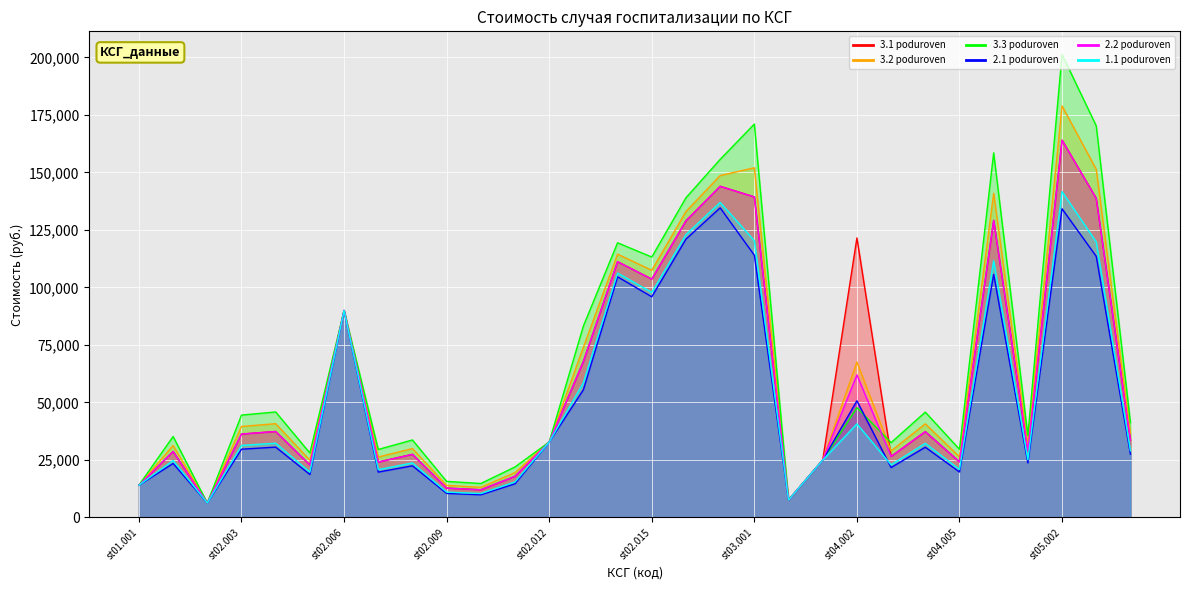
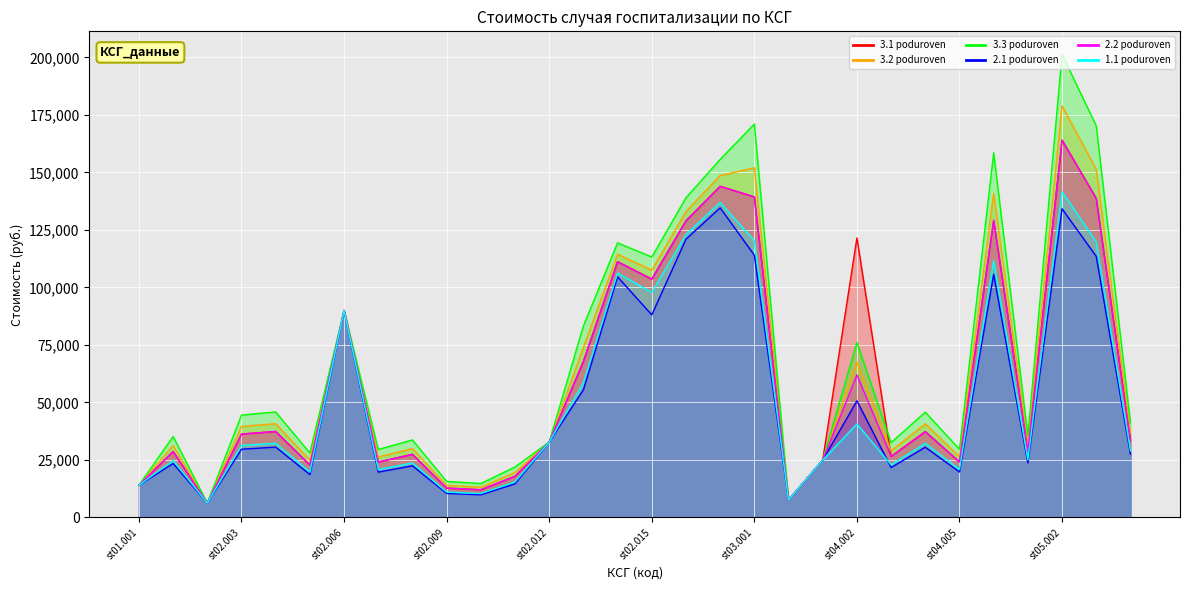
2.1 poduroven, st02.015: 96,000 -> 88,000
3.3 poduroven, st04.002: 48,000 -> 76,000
